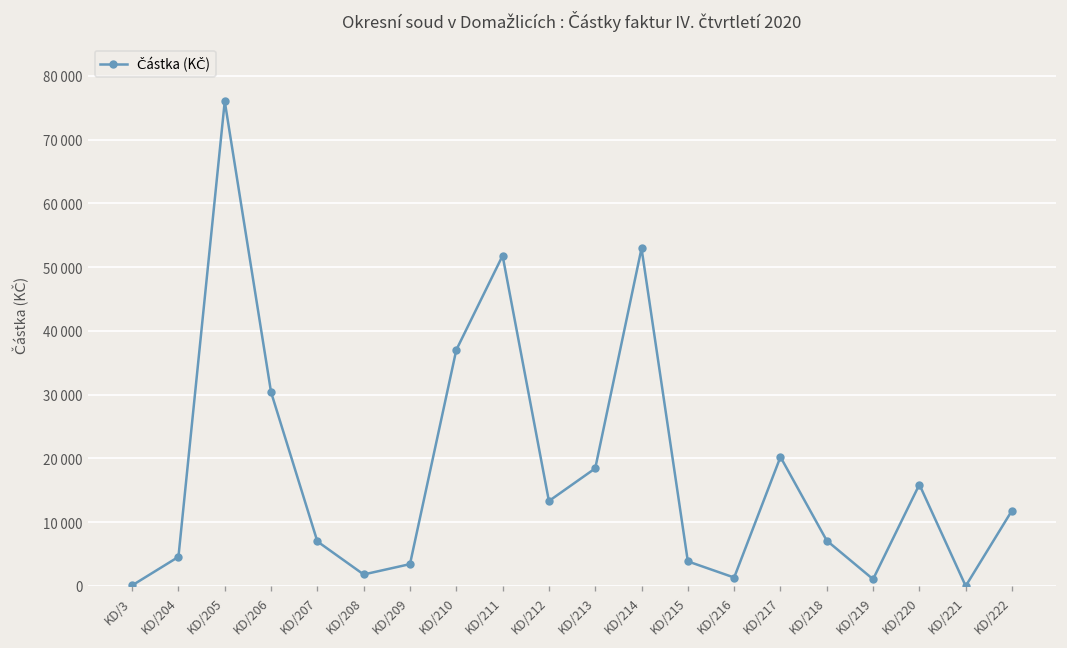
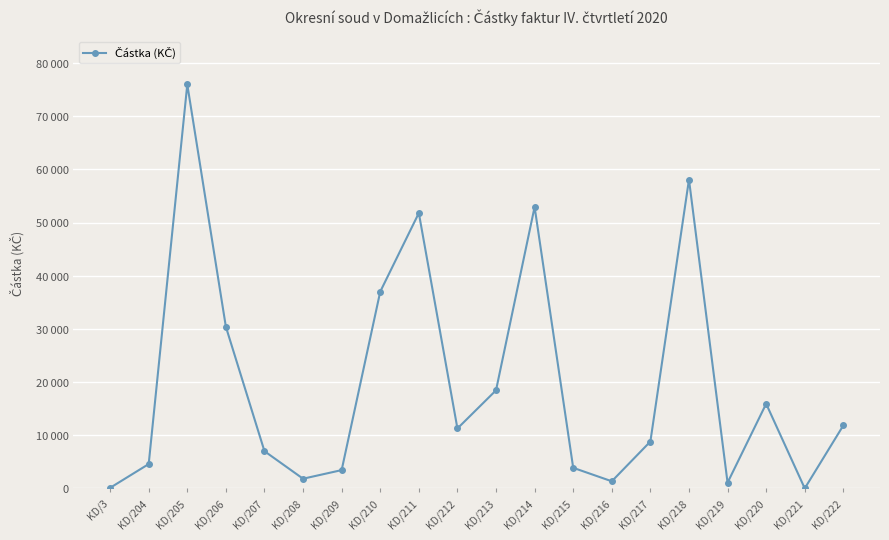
KD/212: 13000 -> 11000
KD/217: 20000 -> 9000
KD/218: 7000 -> 58000
